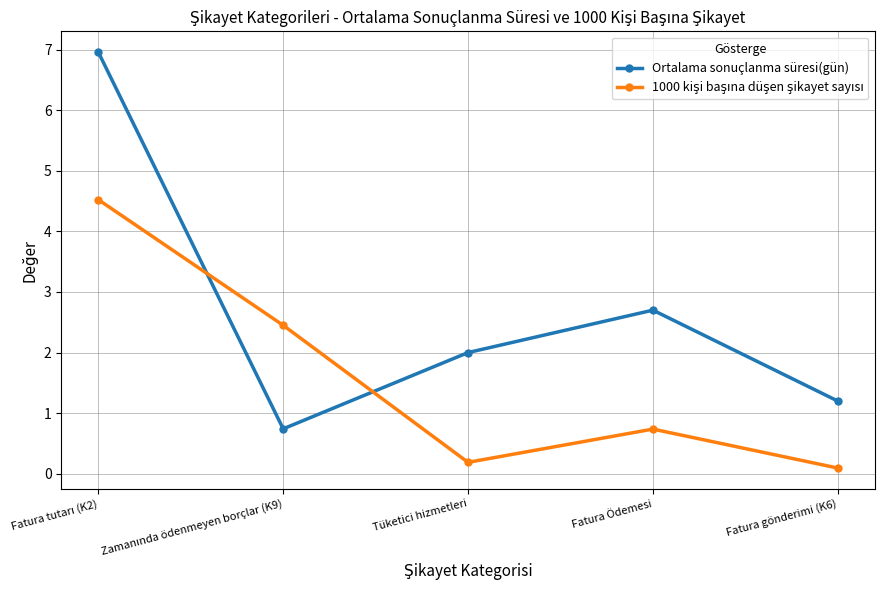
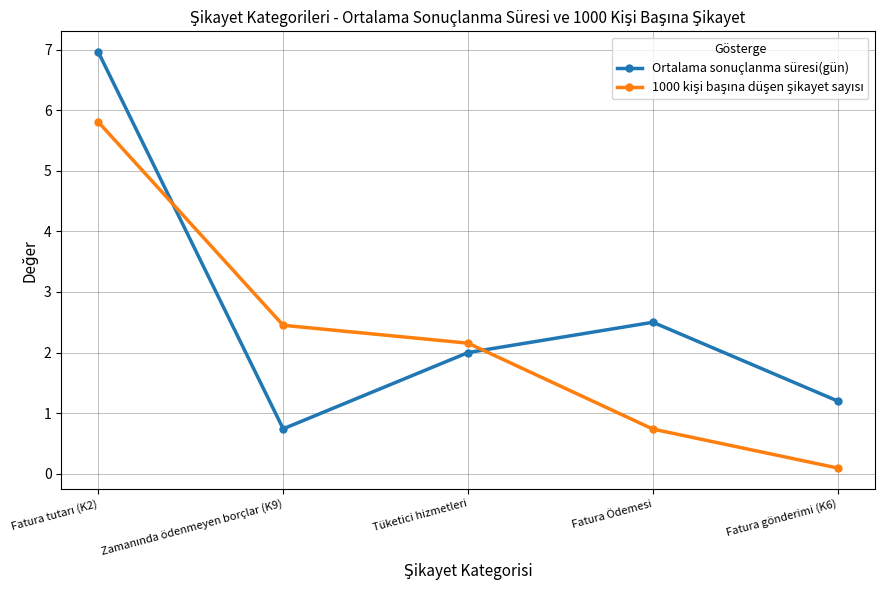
1000 kişi başına düşen şikayet sayısı, Fatura tutarı (K2): 4.5 -> 5.8
1000 kişi başına düşen şikayet sayısı, Tüketici hizmetleri: 0.2 -> 2.2
Ortalama sonuçlanma süresi(gün), Fatura Ödemesi: 2.7 -> 2.5
